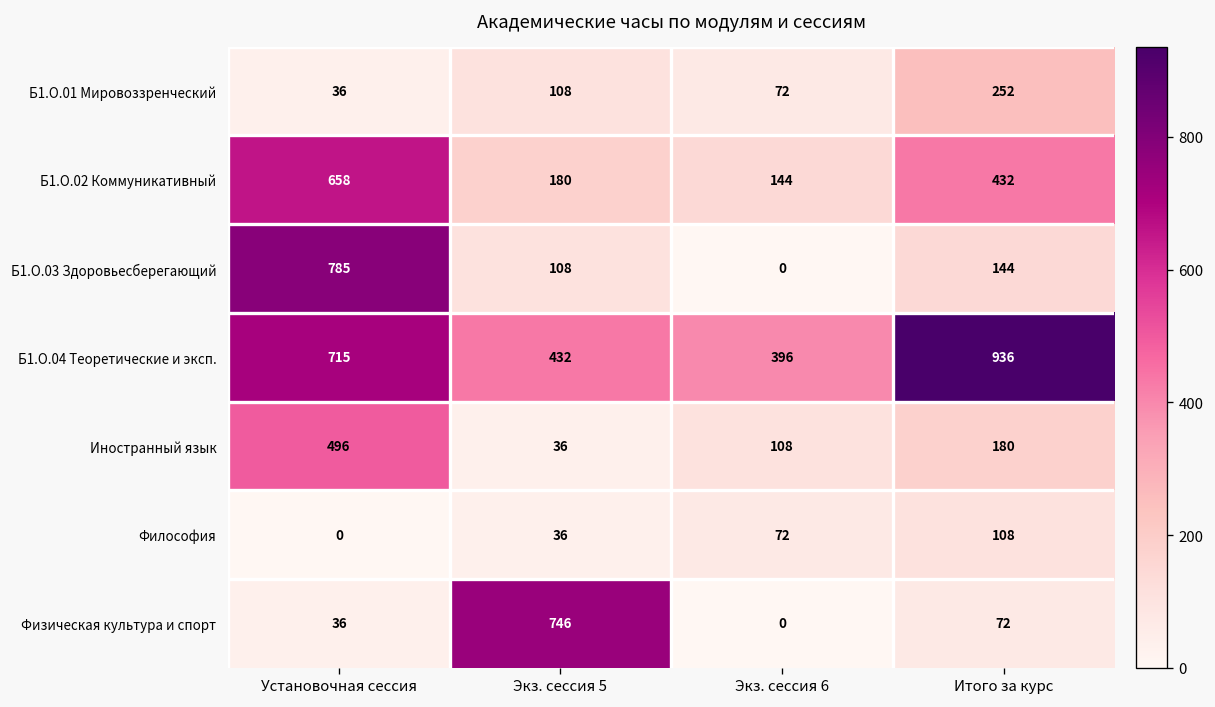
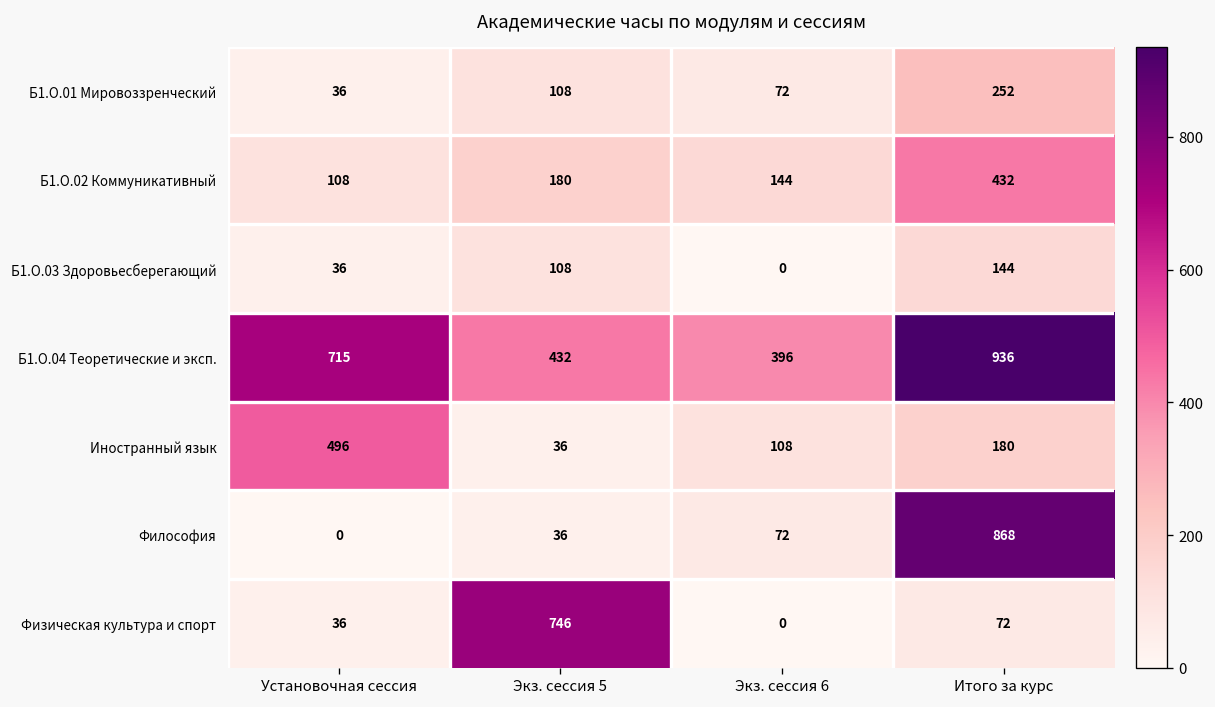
Б1.О.02 Коммуникативный, Установочная сессия: 658 -> 108
Б1.О.03 Здоровьесберегающий, Установочная сессия: 785 -> 36
Философия, Итого за курс: 108 -> 868
